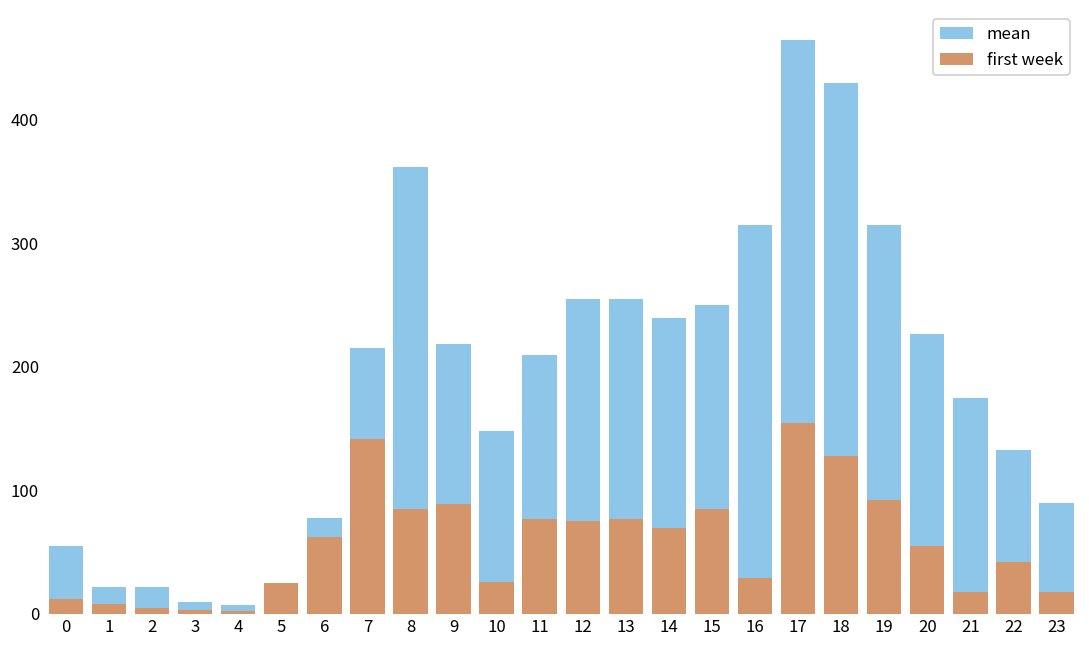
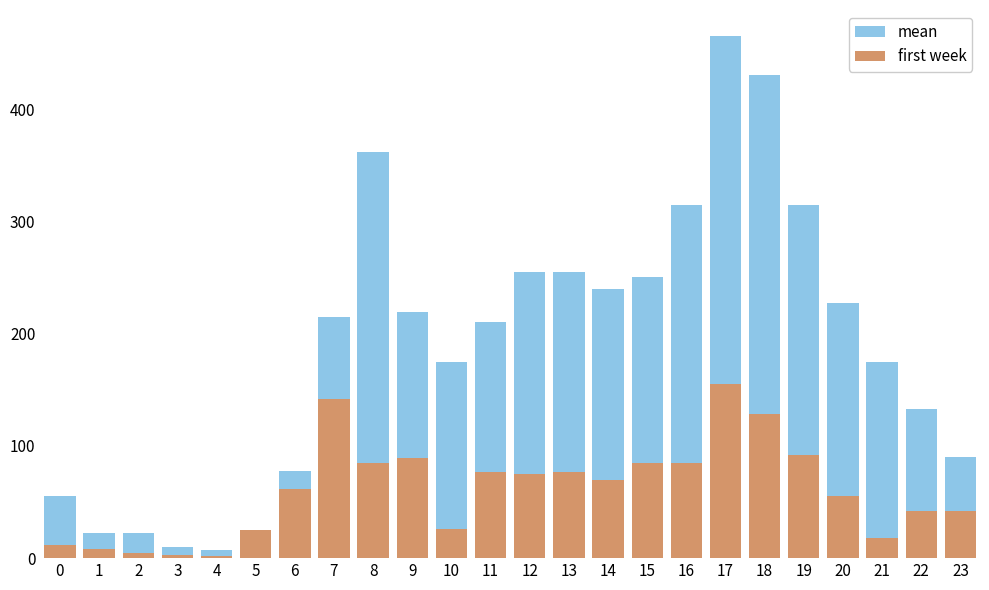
mean, 10: 148 -> 175
first week, 16: 29 -> 85
first week, 23: 18 -> 42
